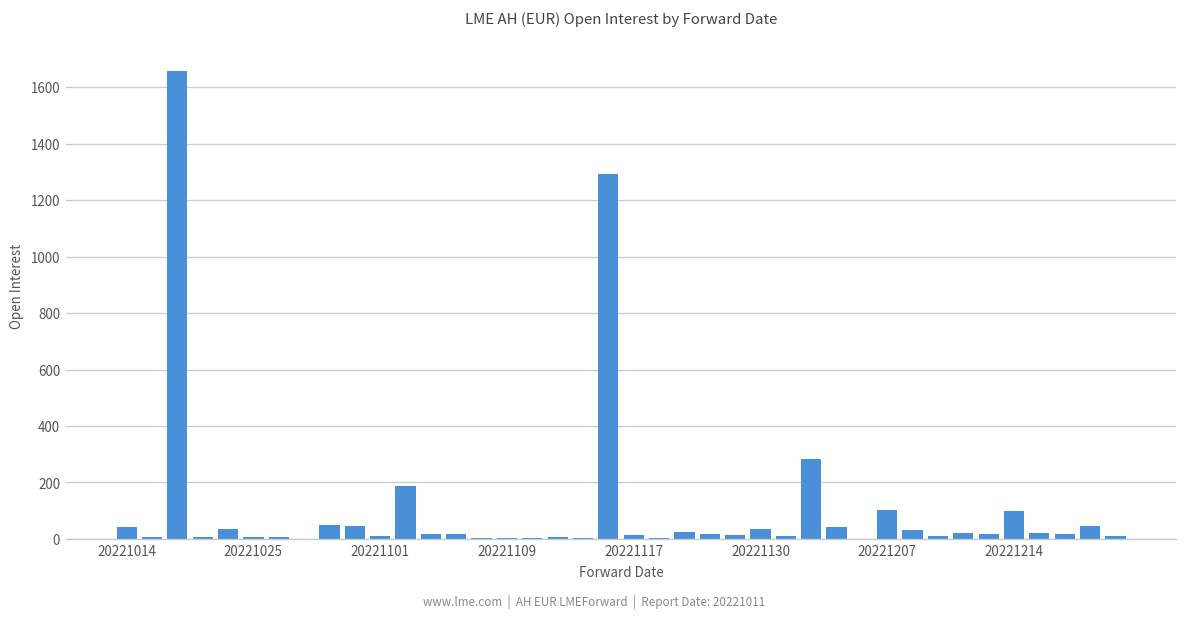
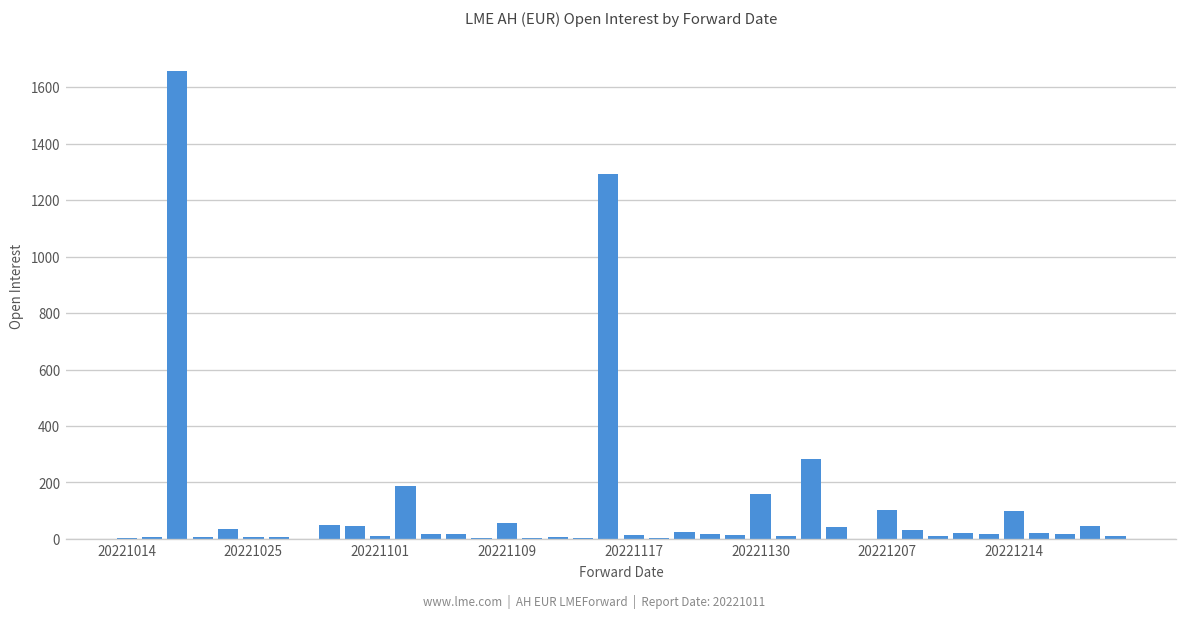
20221014: 40 -> 0
20221109: 0 -> 60
20221130: 40 -> 160
